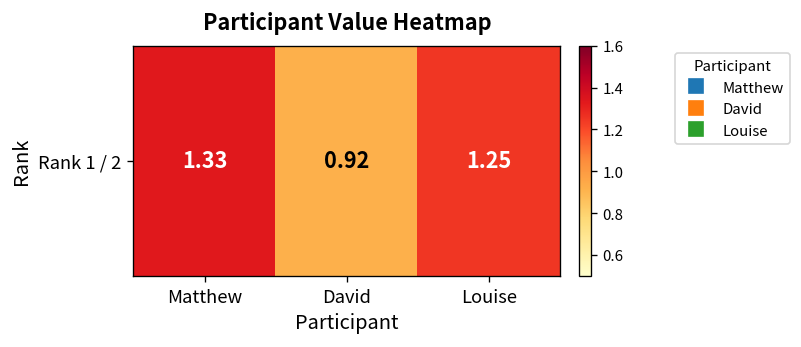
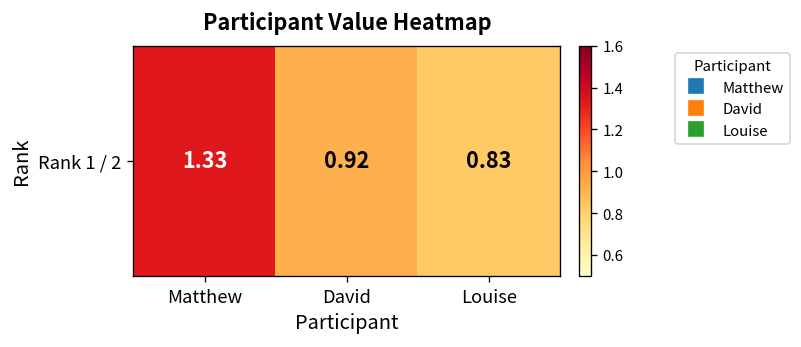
Rank 1 / 2, Louise: 1.25 -> 0.83
